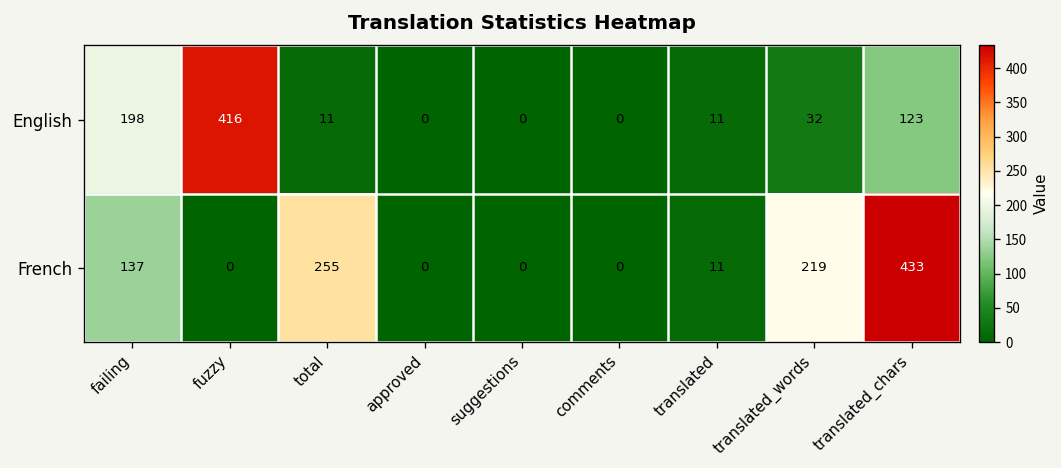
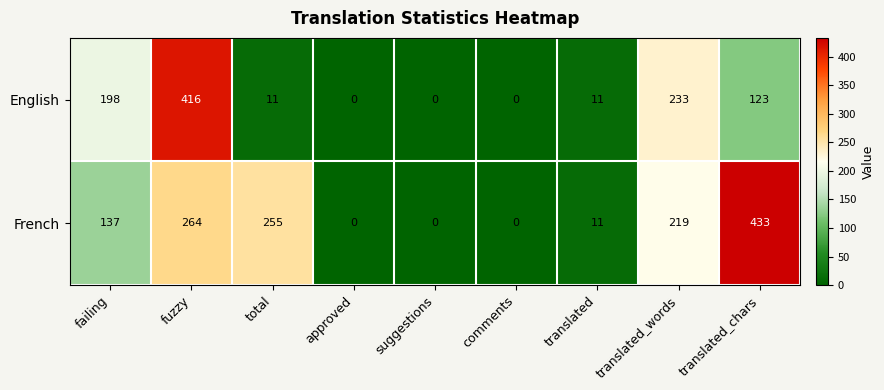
English, translated_words: 32 -> 233
French, fuzzy: 0 -> 264
